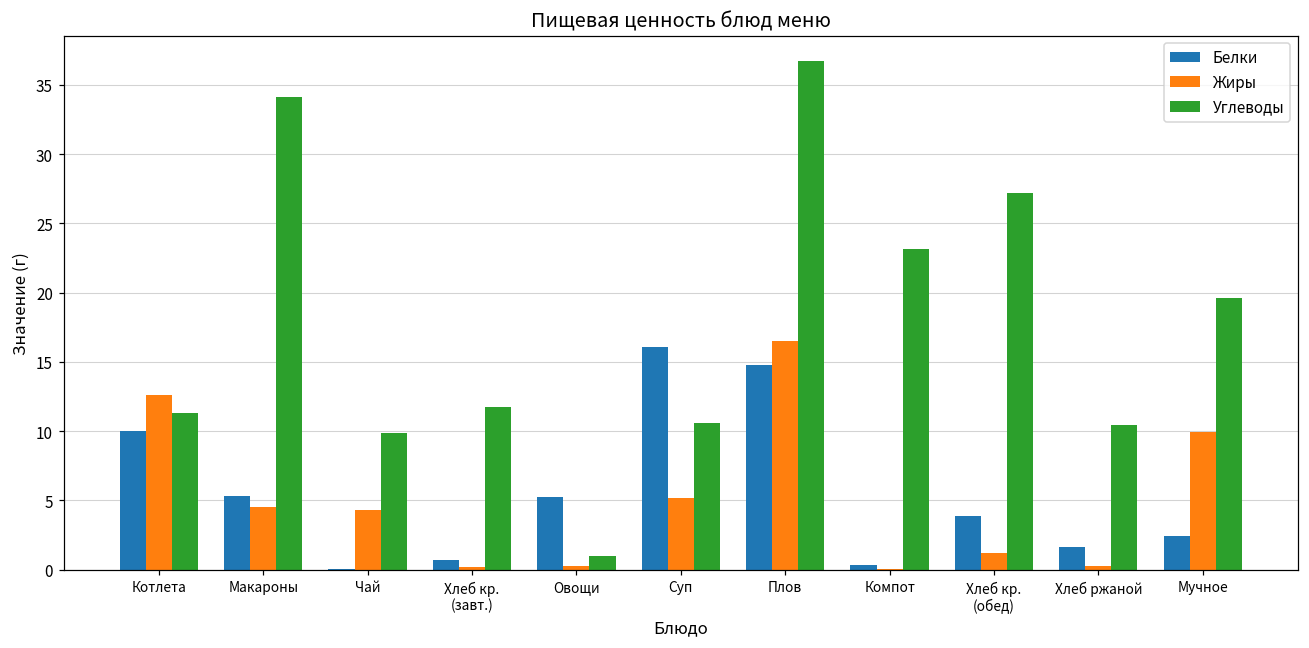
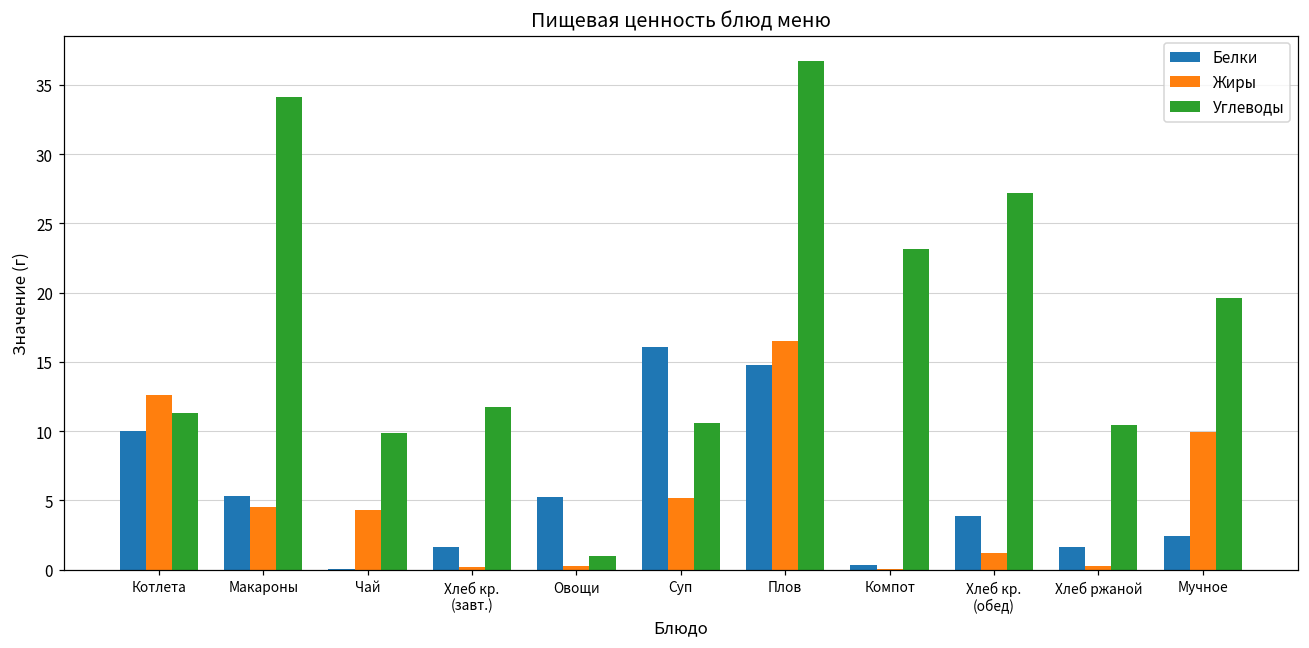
Белки, Хлеб кр. (завт.): 0.7 -> 1.7
